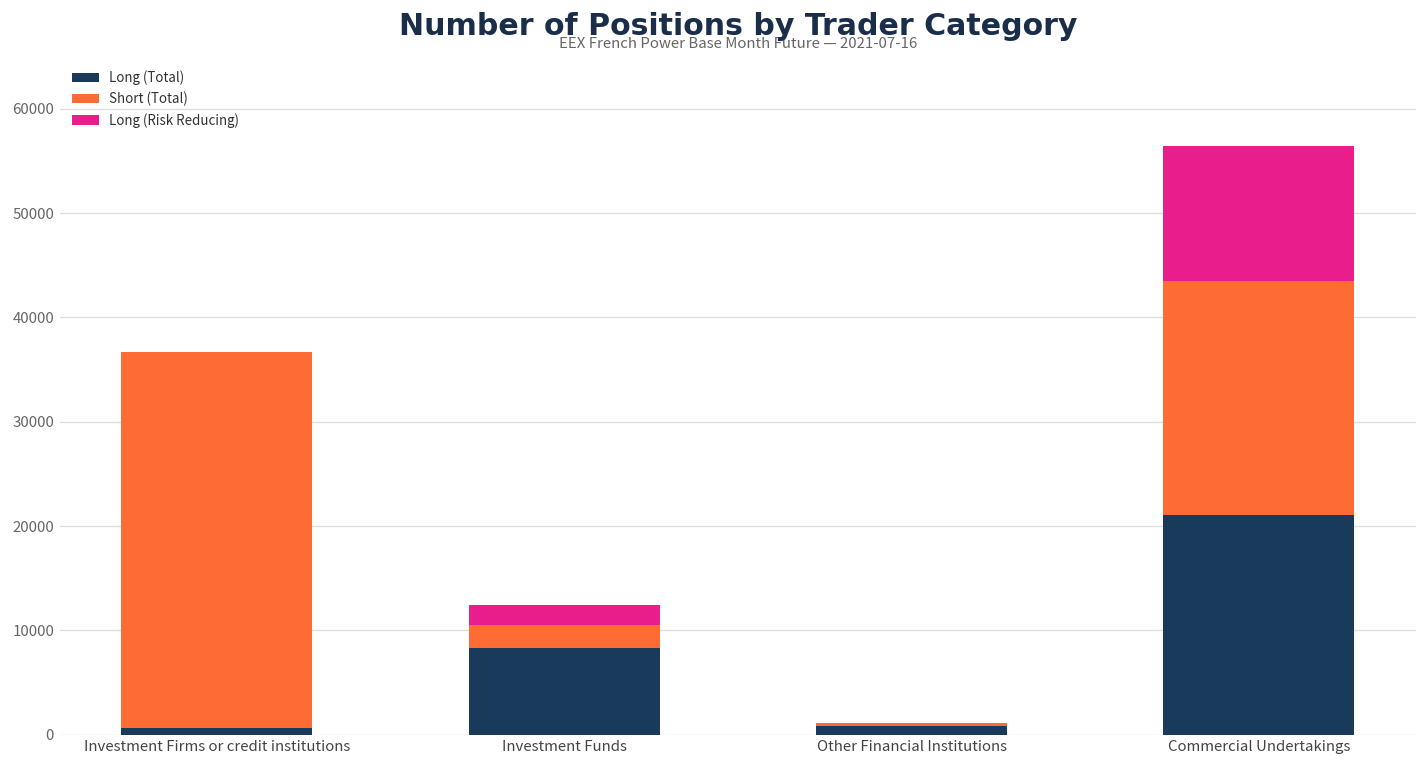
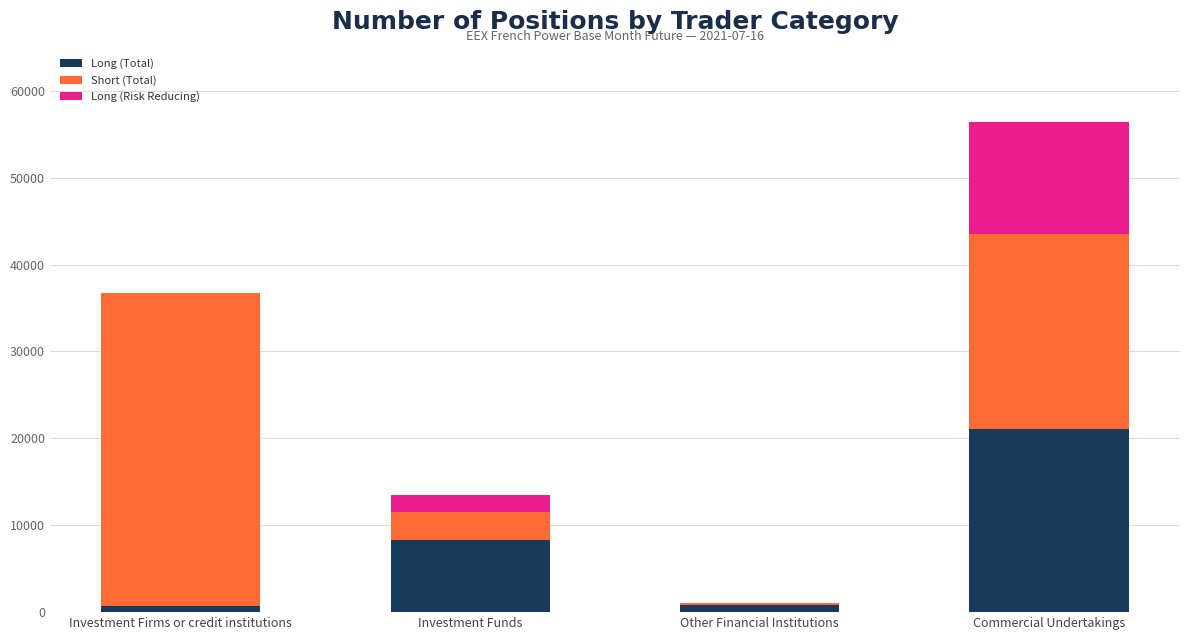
Short (Total), Investment Funds: 2000 -> 3000
